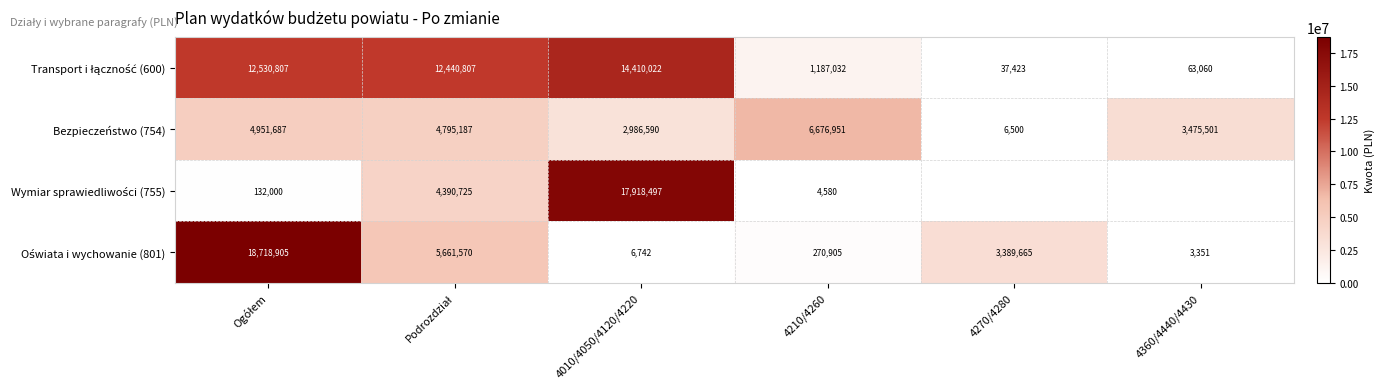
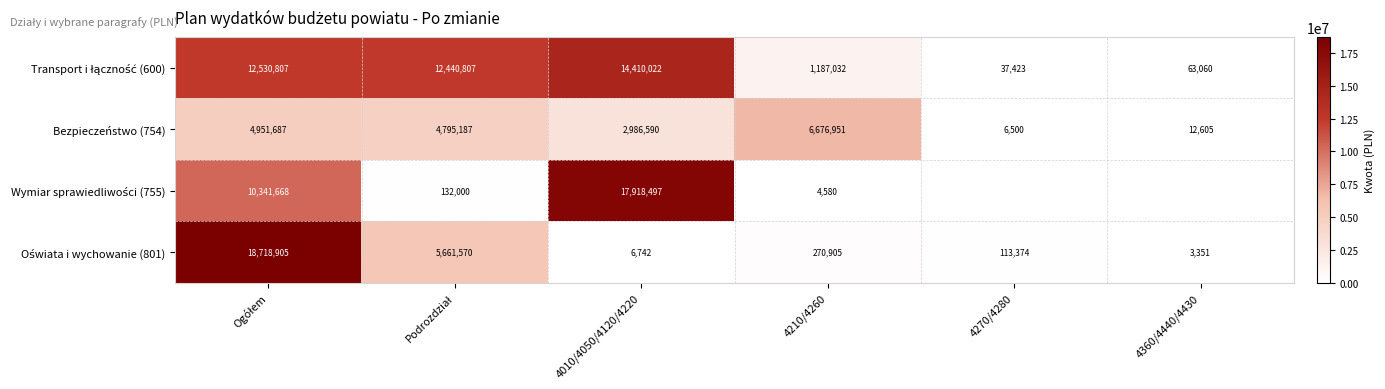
Bezpieczeństwo (754), 4360/4440/4430: 3,475,501 -> 12,605
Wymiar sprawiedliwości (755), Ogółem: 132,000 -> 10,341,668
Wymiar sprawiedliwości (755), Podrozdział: 4,390,725 -> 132,000
Oświata i wychowanie (801), 4270/4280: 3,389,665 -> 113,374
